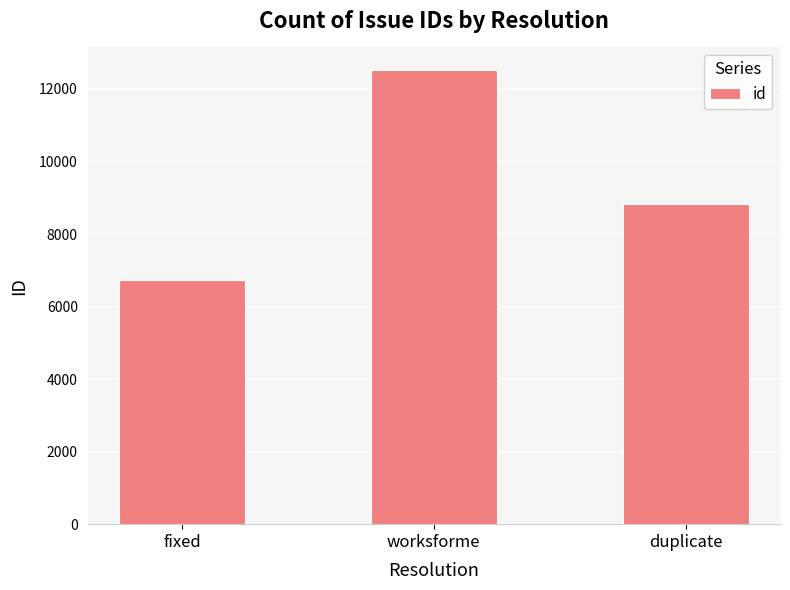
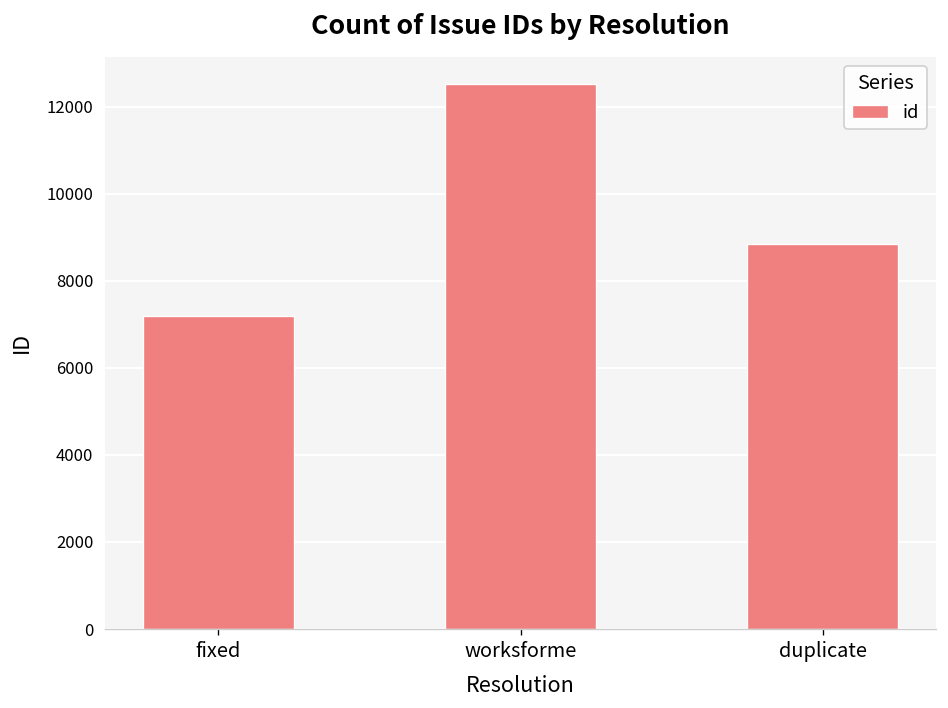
fixed: 6700 -> 7200
